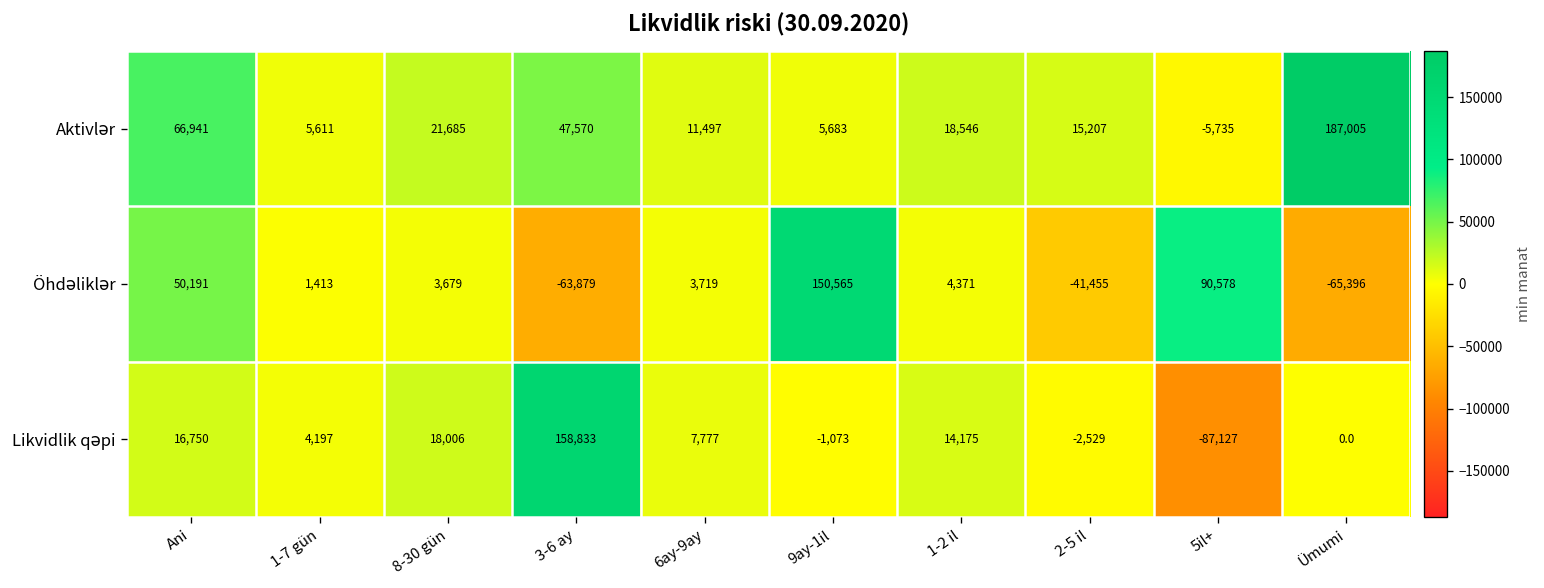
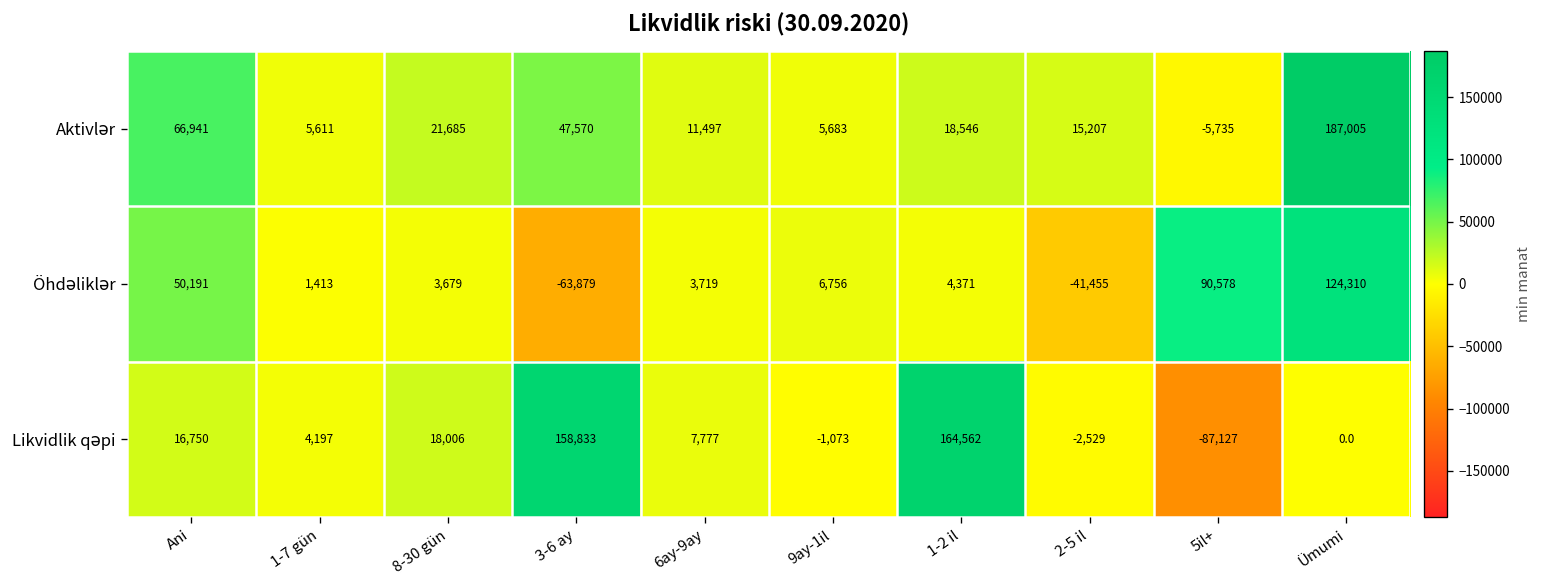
Öhdəliklər, 9ay-1il: 150,565 -> 6,756
Öhdəliklər, Ümumi: -65,396 -> 124,310
Likvidlik qəpi, 1-2 il: 14,175 -> 164,562
